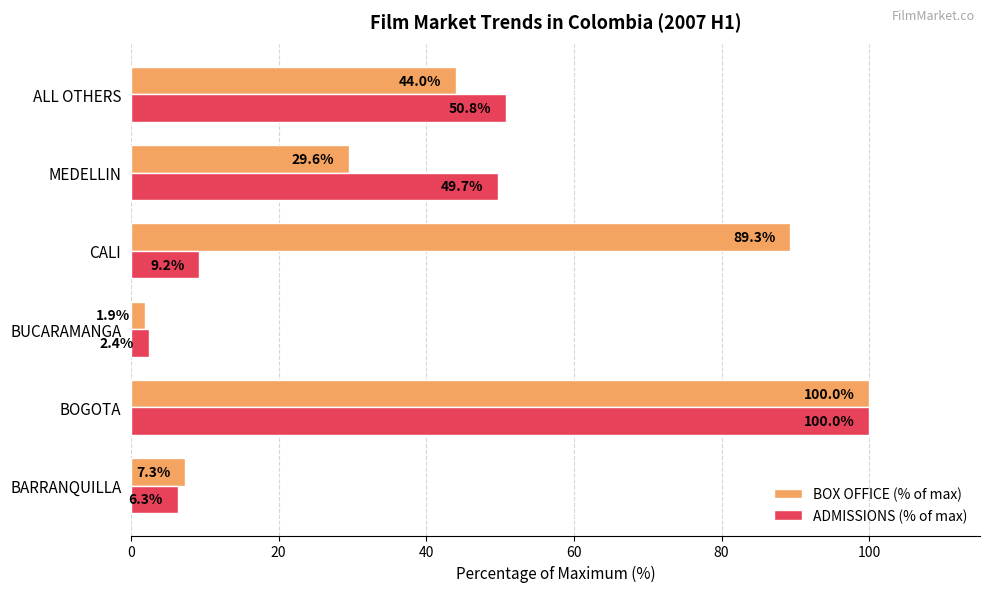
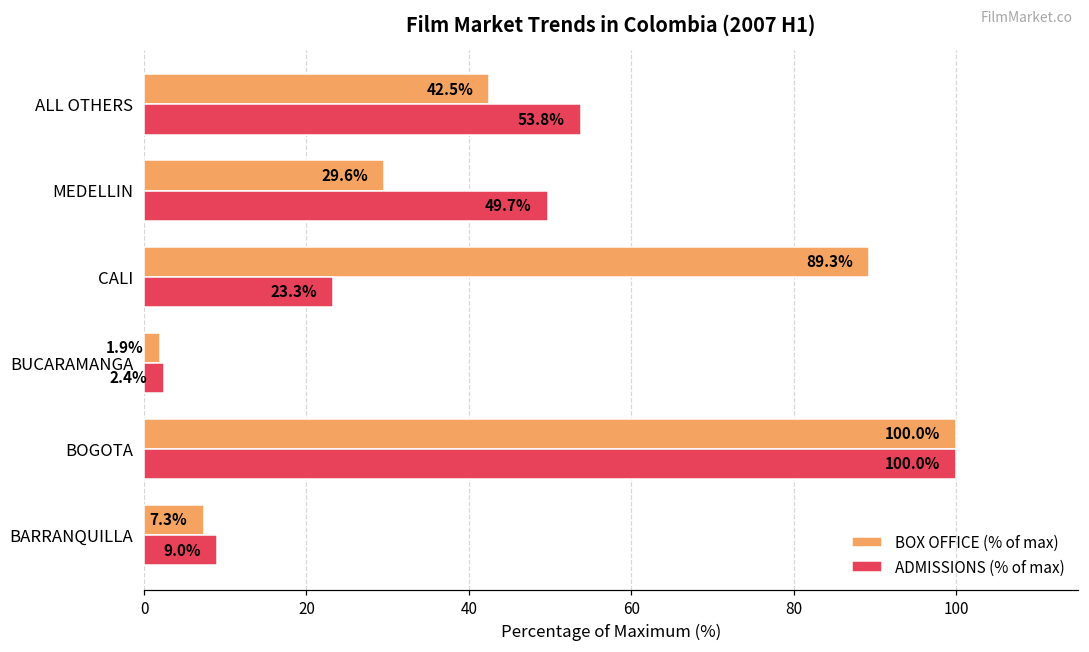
BOX OFFICE (% of max), ALL OTHERS: 44.0% -> 42.5%
ADMISSIONS (% of max), ALL OTHERS: 50.8% -> 53.8%
ADMISSIONS (% of max), CALI: 9.2% -> 23.3%
ADMISSIONS (% of max), BARRANQUILLA: 6.3% -> 9.0%
